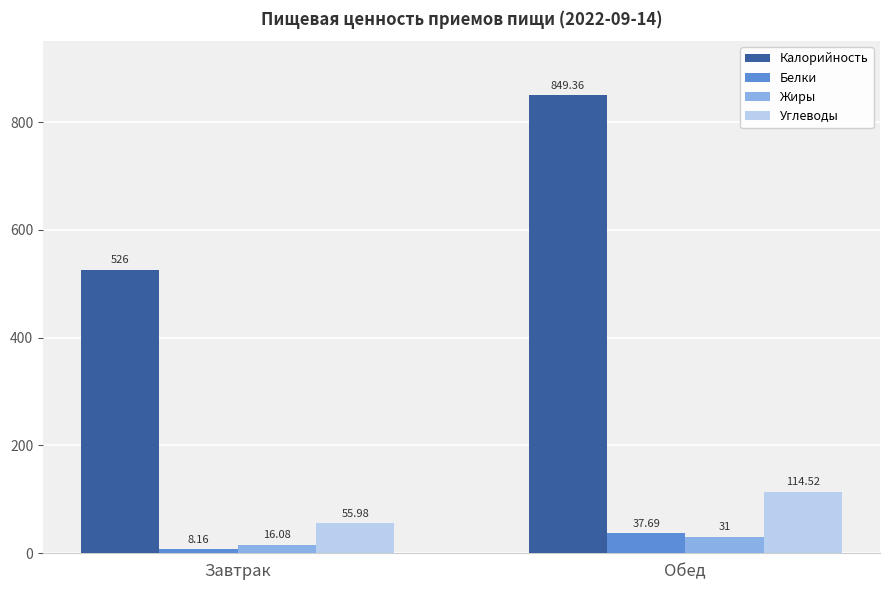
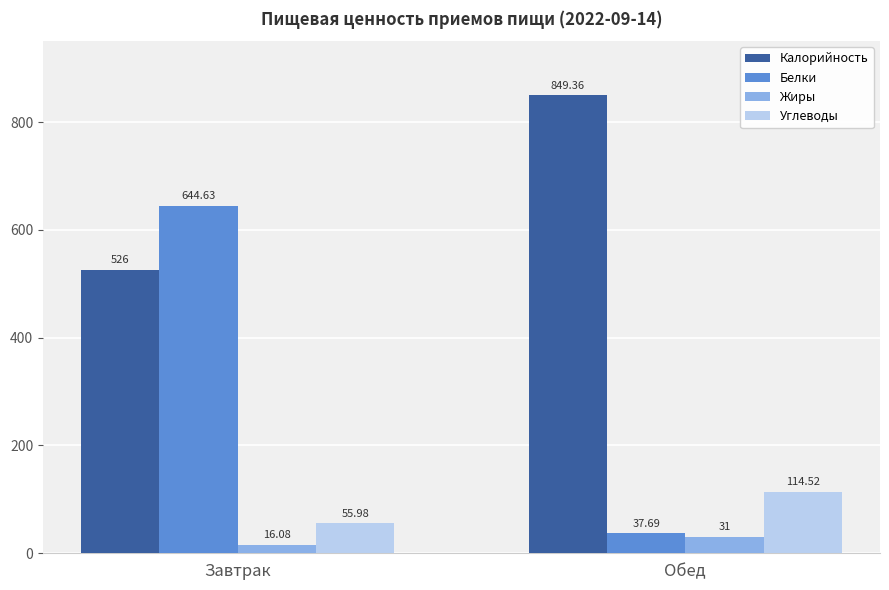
Белки, Завтрак: 8.16 -> 644.63
